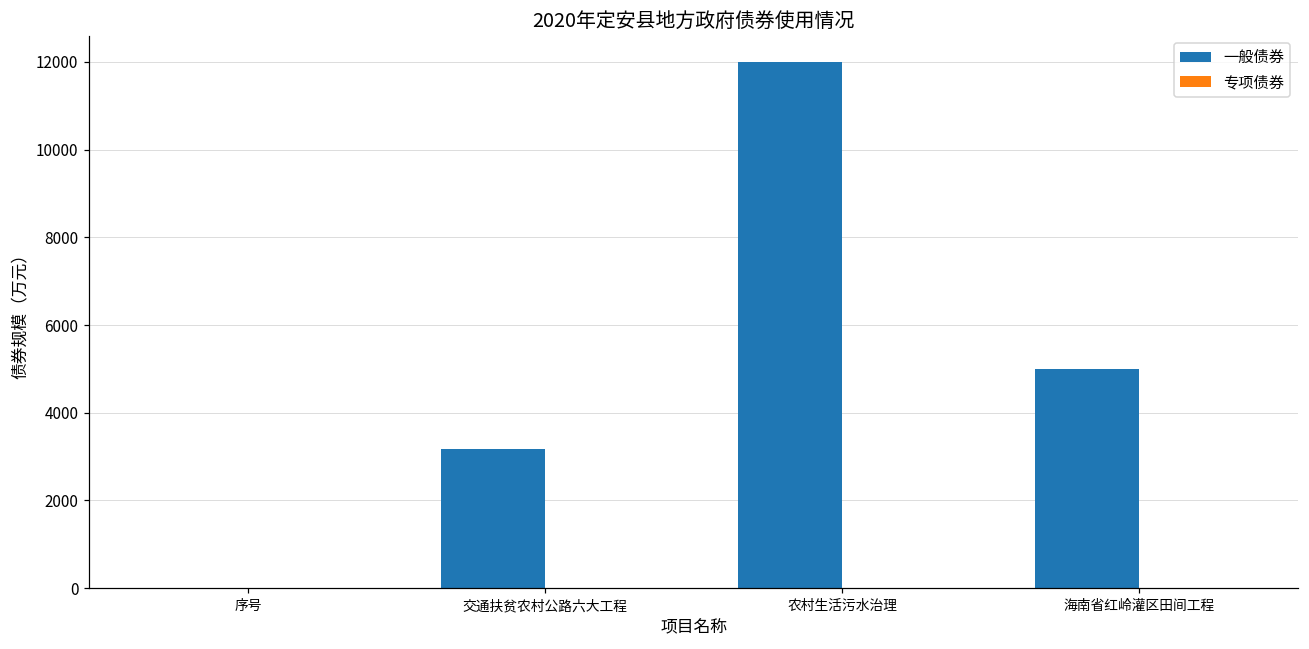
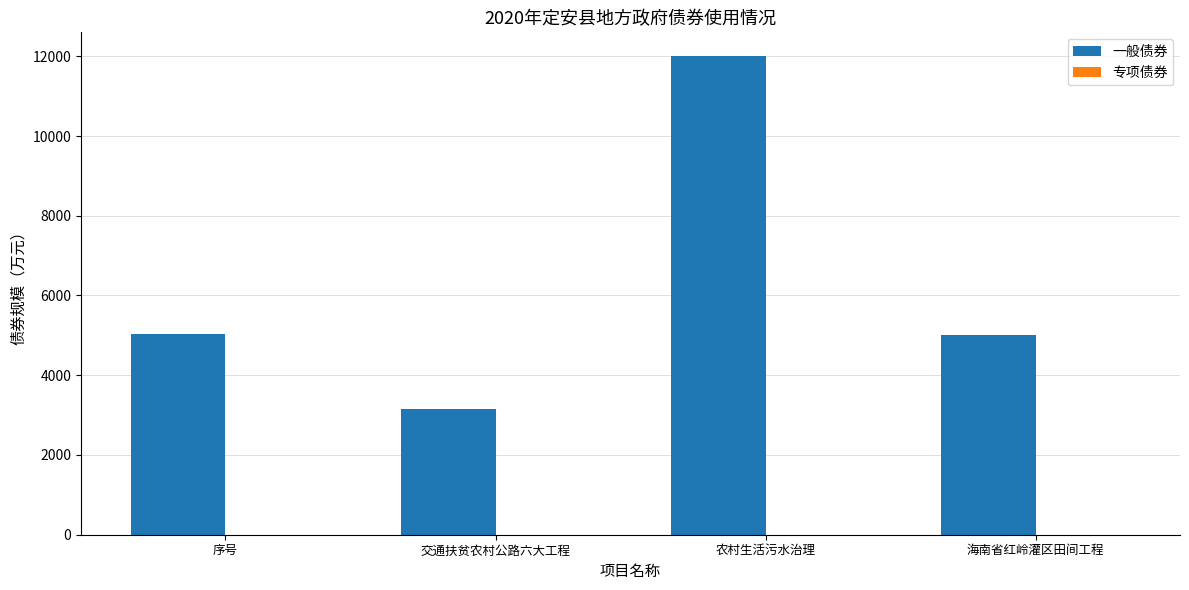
一般债券, 序号: 0 -> 5000
